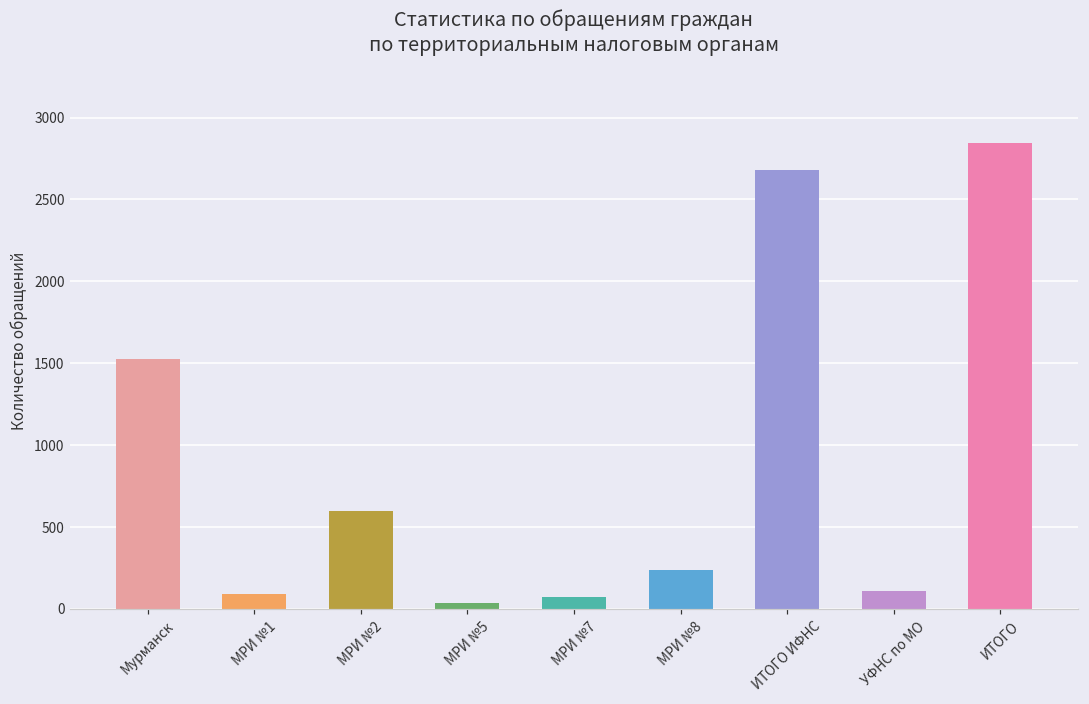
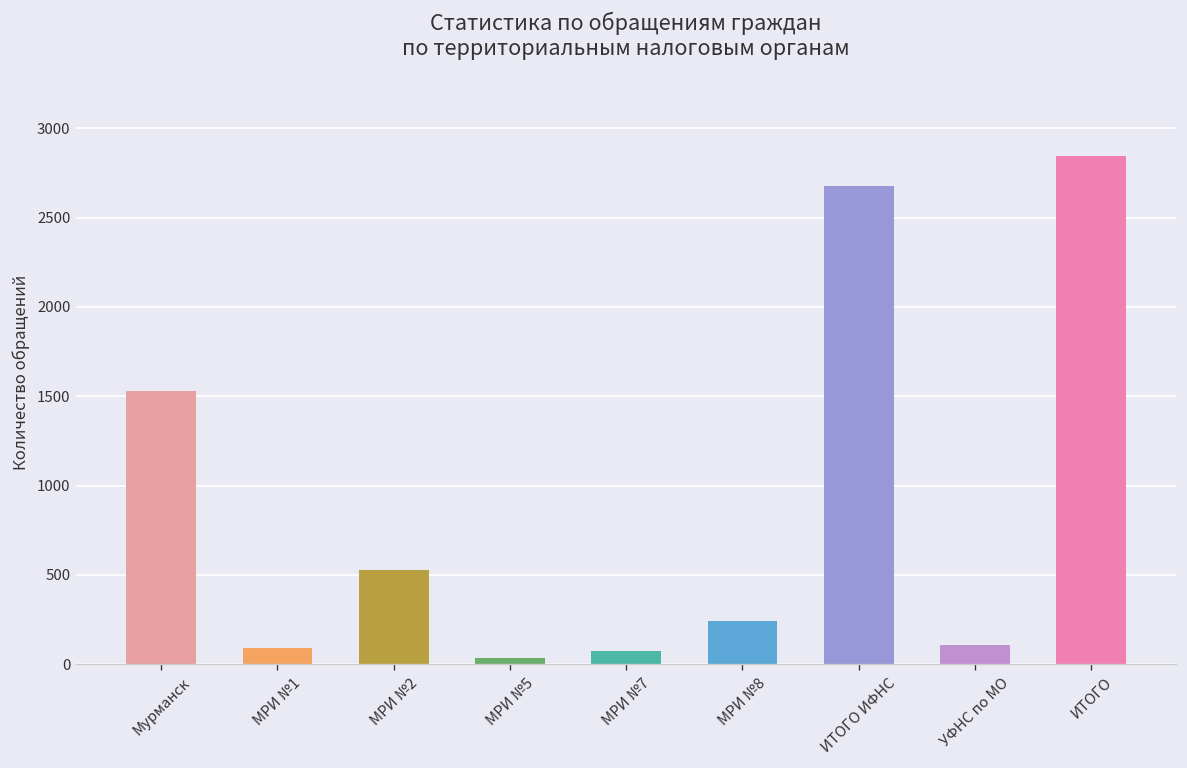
МРИ №2: 600 -> 530
